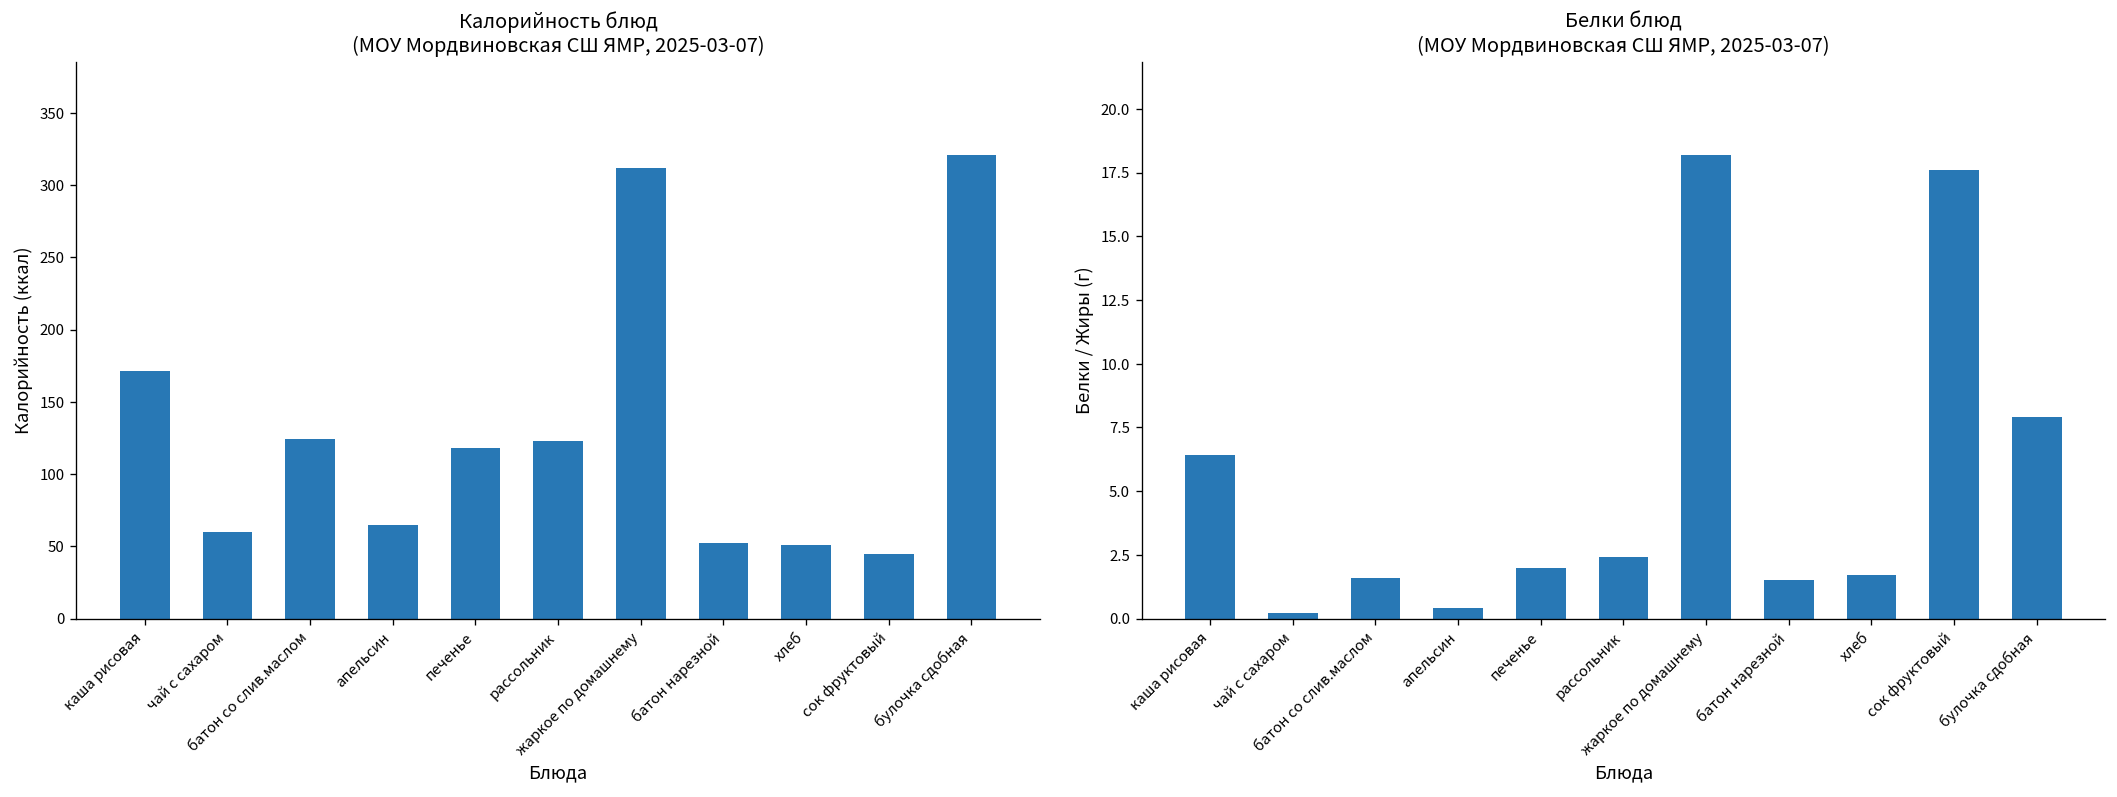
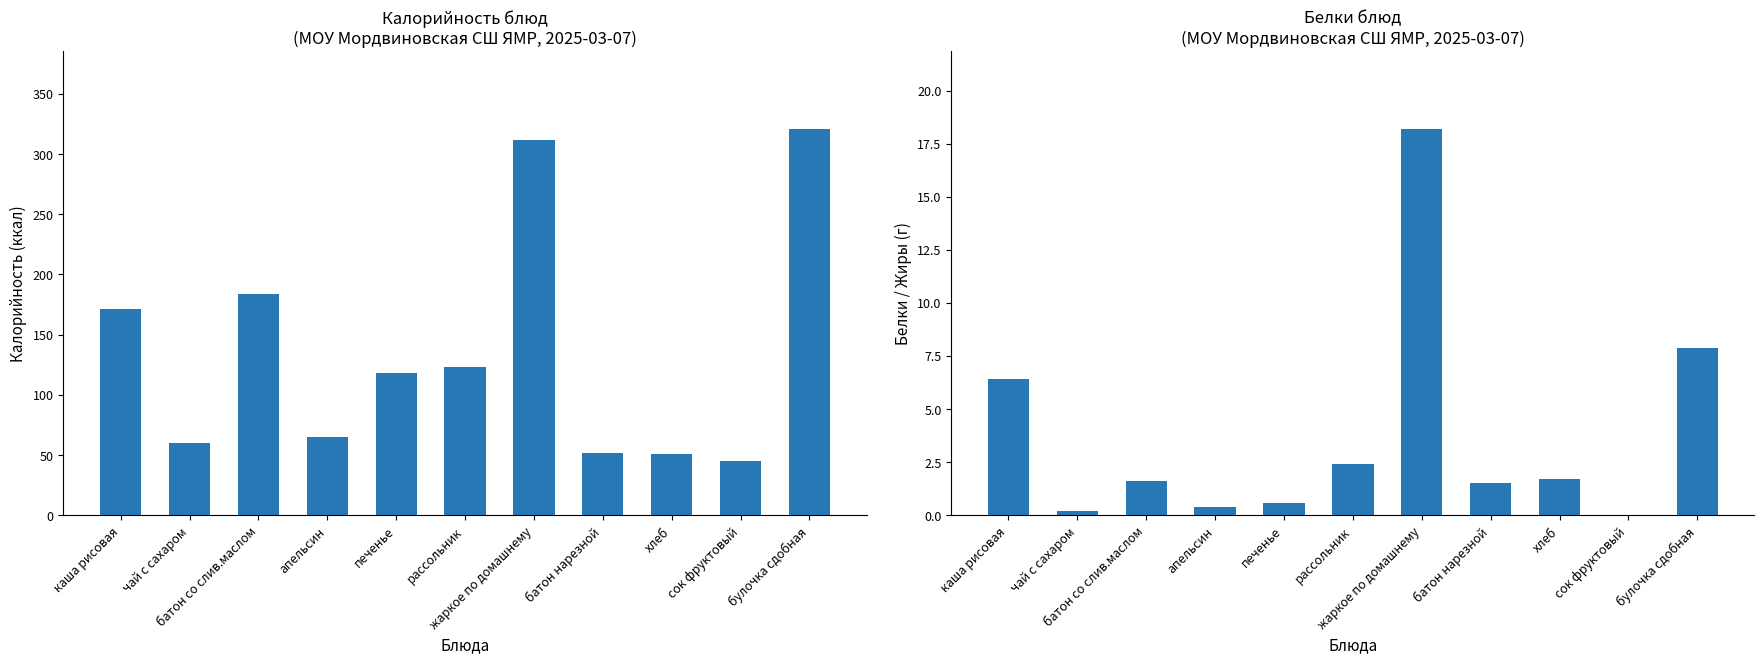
Калорийность блюд (МОУ Мордвиновская СШ ЯМР, 2025-03-07), батон со слив.маслом: 124 -> 184
Белки блюд (МОУ Мордвиновская СШ ЯМР, 2025-03-07), печенье: 2.0 -> 0.6
Белки блюд (МОУ Мордвиновская СШ ЯМР, 2025-03-07), сок фруктовый: 17.6 -> 0.0
